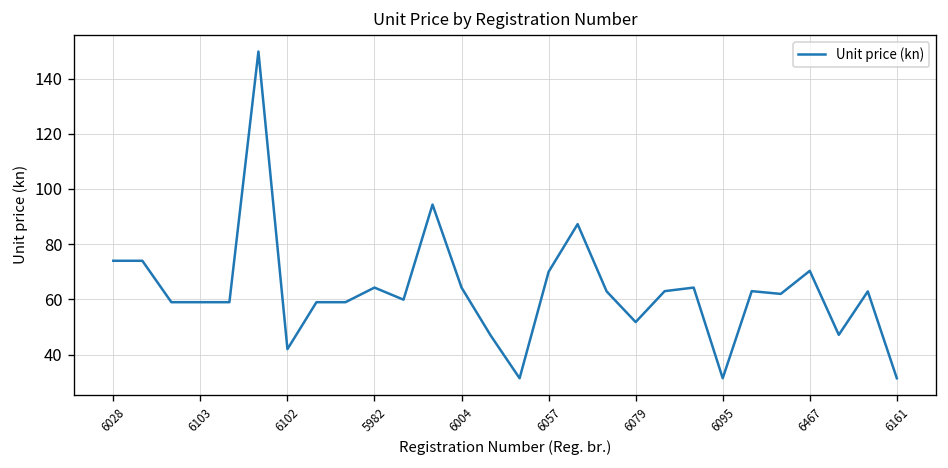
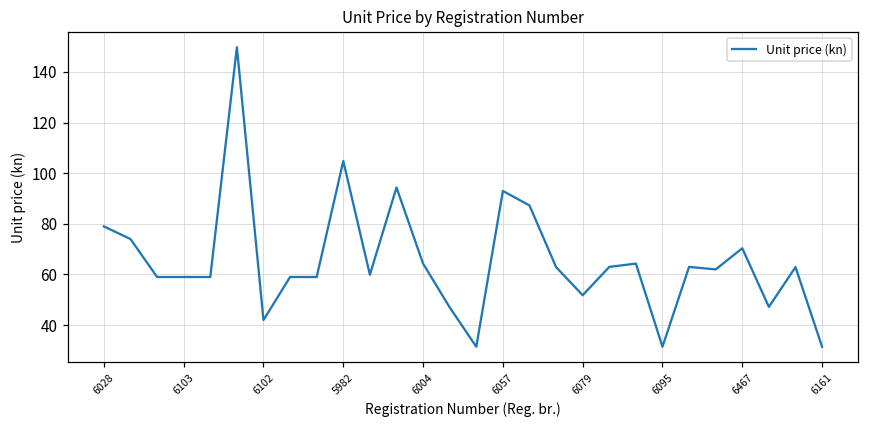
6028: 74 -> 79
5982: 64 -> 105
6057: 70 -> 93
